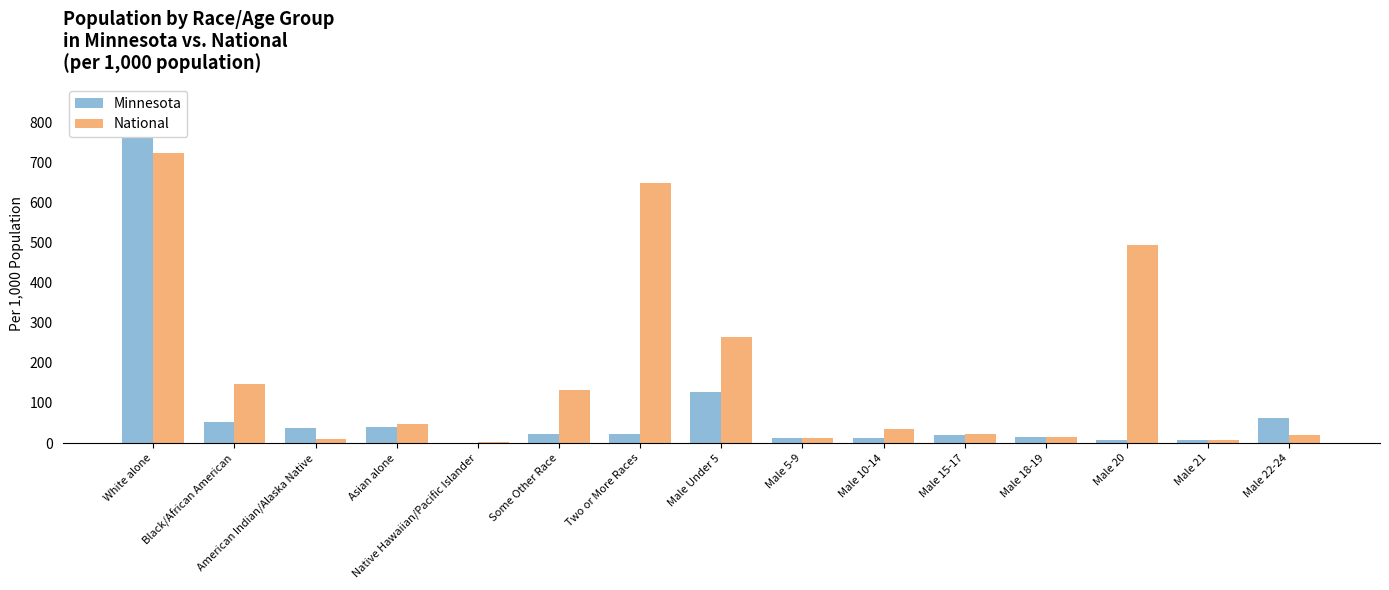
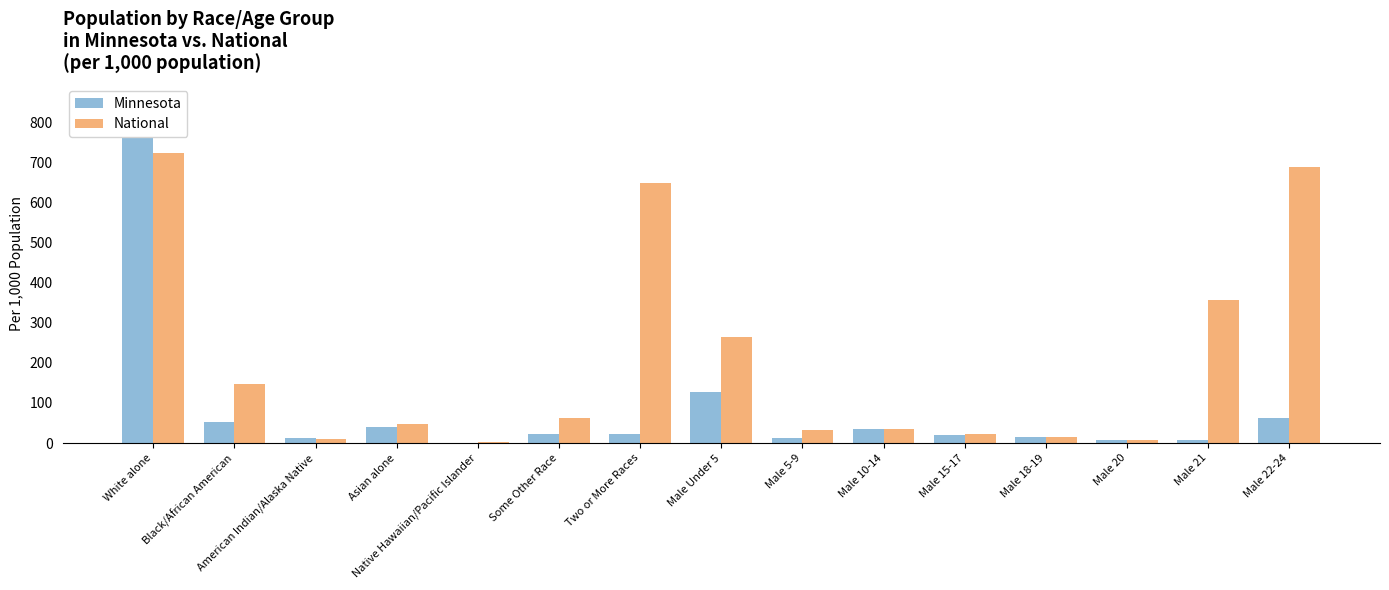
Minnesota, American Indian/Alaska Native: 40 -> 10
National, Some Other Race: 130 -> 60
National, Male 5-9: 10 -> 30
Minnesota, Male 10-14: 10 -> 30
National, Male 20: 490 -> 10
National, Male 21: 10 -> 360
National, Male 22-24: 20 -> 690
